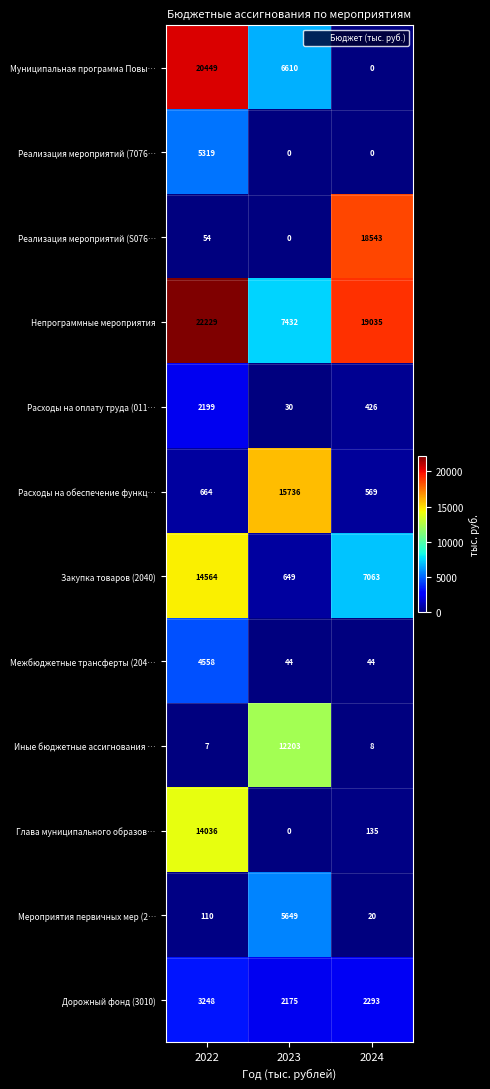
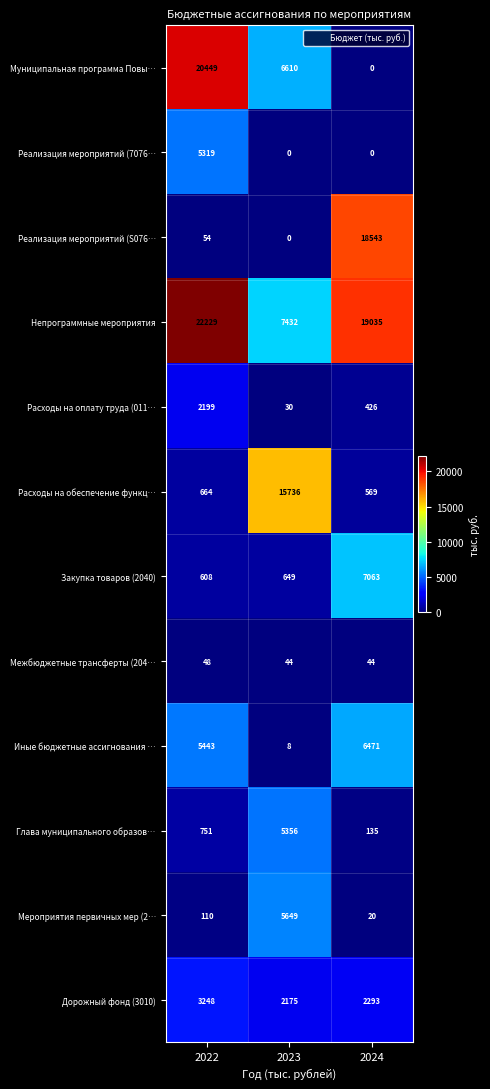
Закупка товаров (2040), 2022: 14564 -> 608
Межбюджетные трансферты (204…, 2022: 4558 -> 48
Иные бюджетные ассигнования …, 2022: 7 -> 5443
Иные бюджетные ассигнования …, 2023: 12203 -> 8
Иные бюджетные ассигнования …, 2024: 8 -> 6471
Глава муниципального образов…, 2022: 14036 -> 751
Глава муниципального образов…, 2023: 0 -> 5356
